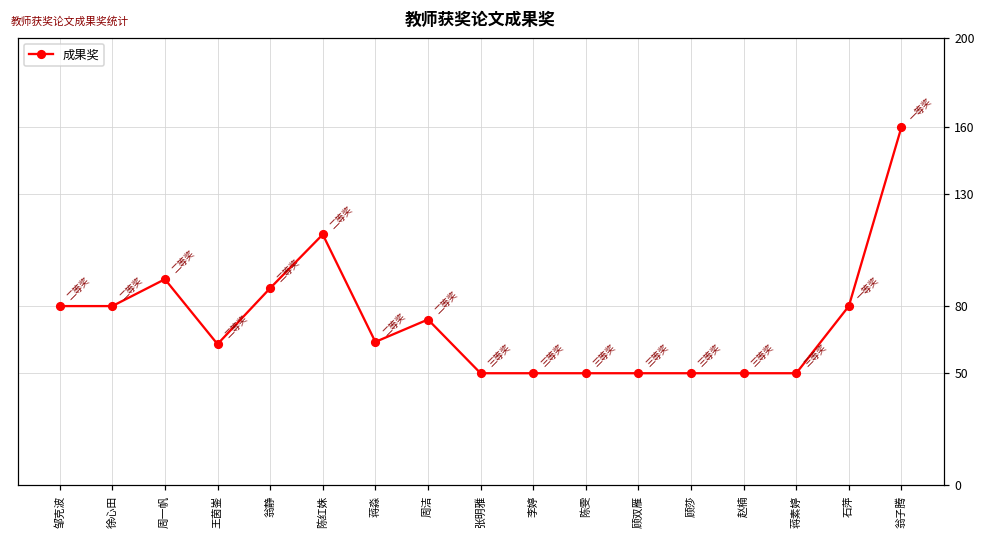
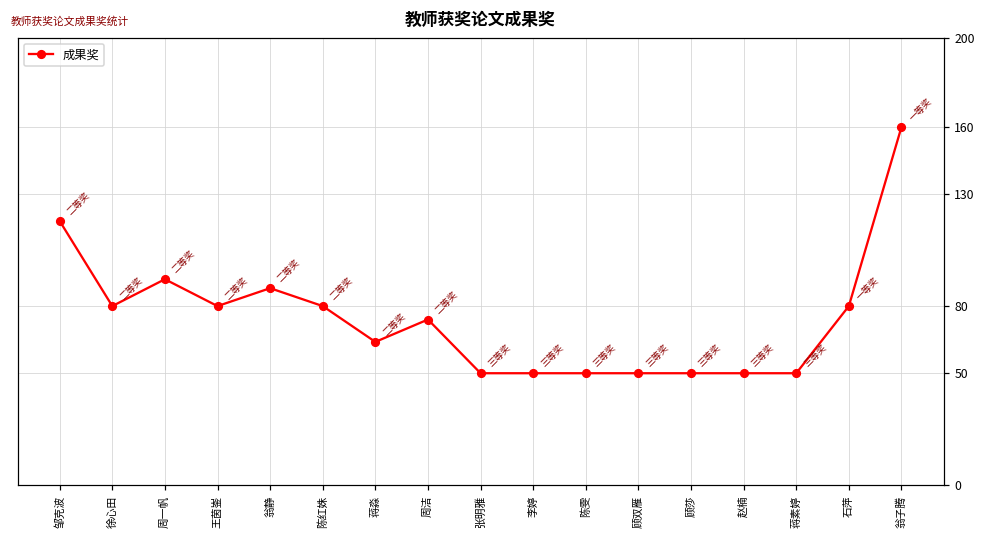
邹克波: 80 -> 118
王茵崟: 63 -> 80
陈红姝: 112 -> 80
